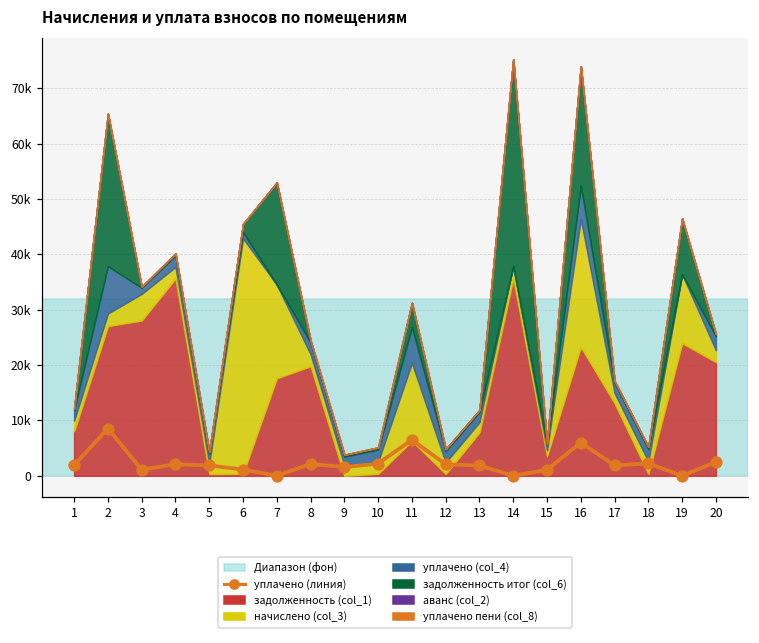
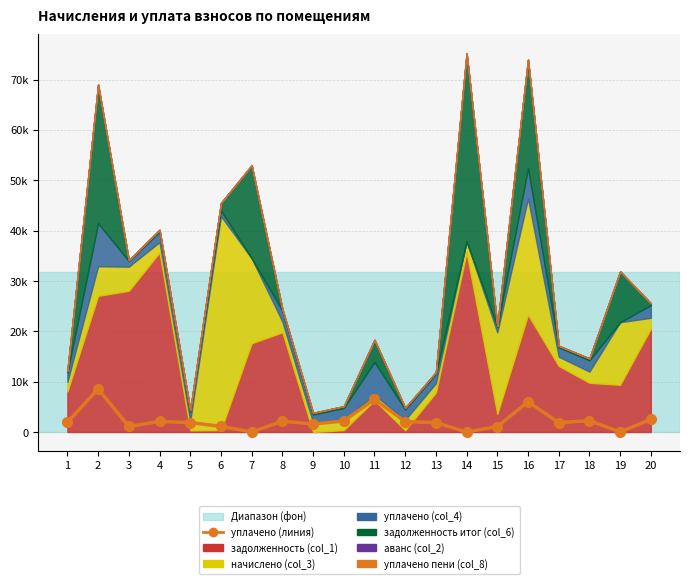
начислено (col_3), 2: 2000 -> 6000
начислено (col_3), 11: 14000 -> 1000
начислено (col_3), 15: 1000 -> 16000
задолженность (col_1), 18: 0 -> 10000
задолженность (col_1), 19: 24000 -> 9000
